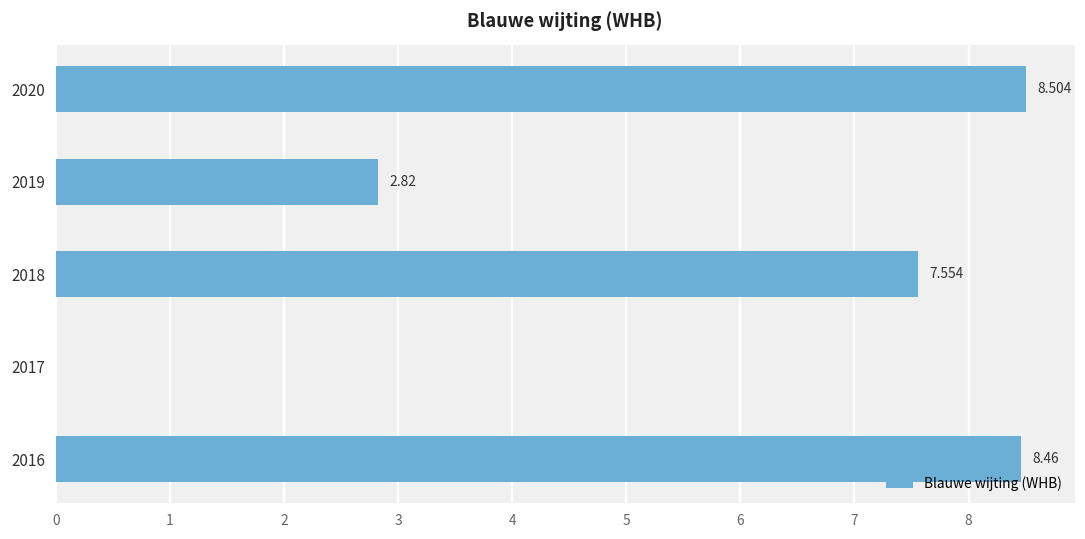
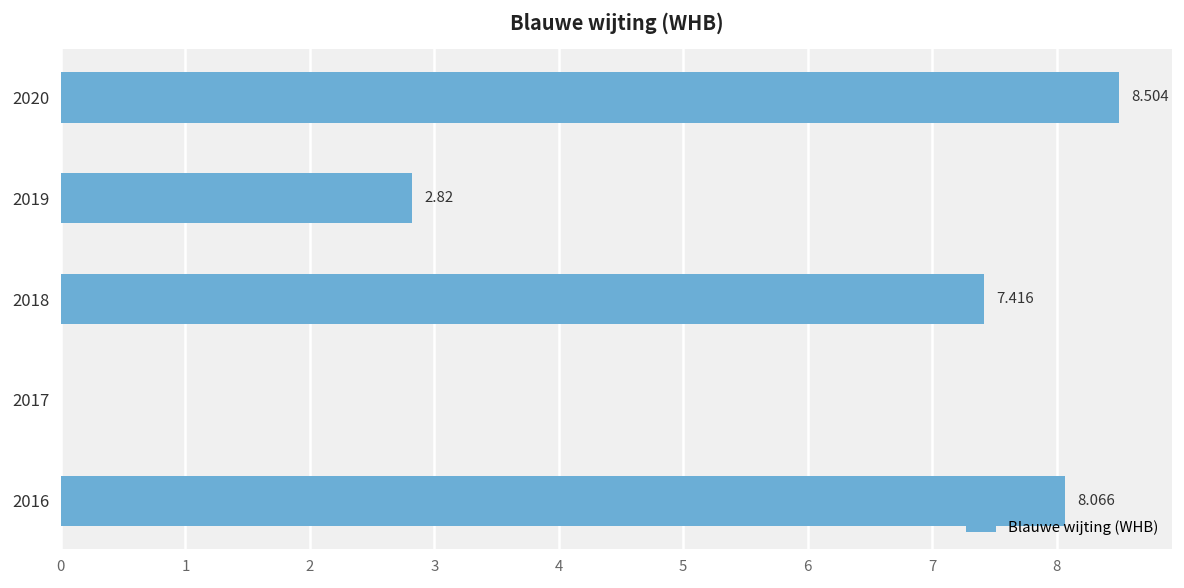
2018: 7.554 -> 7.416
2016: 8.46 -> 8.066
